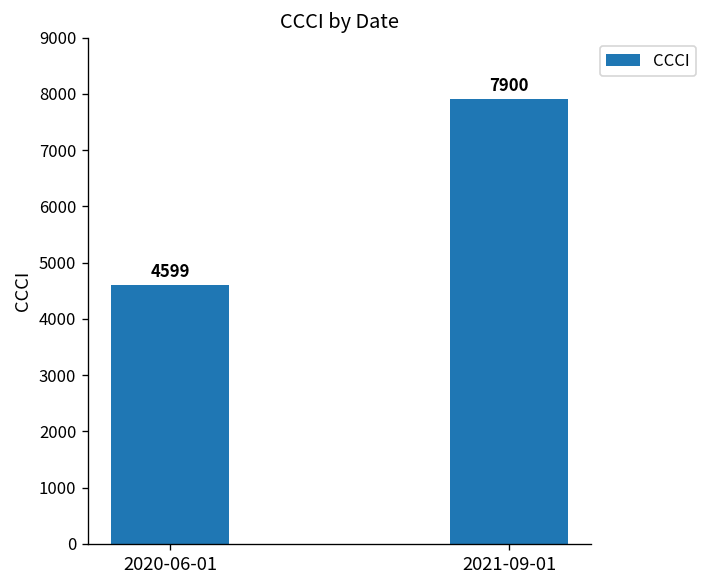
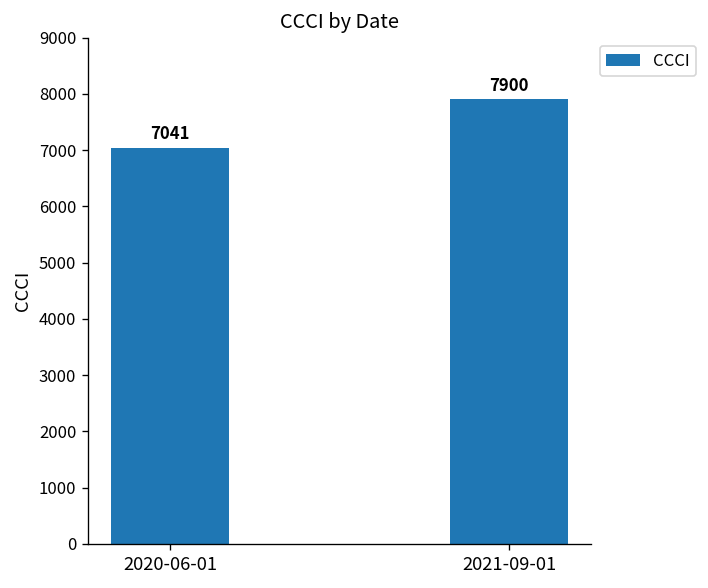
2020-06-01: 4599 -> 7041
